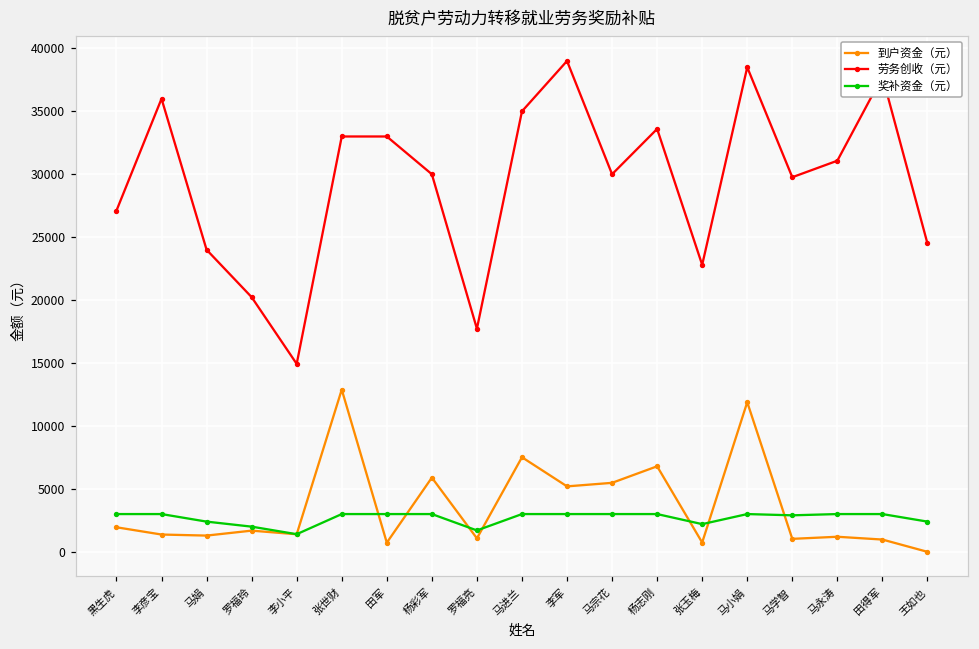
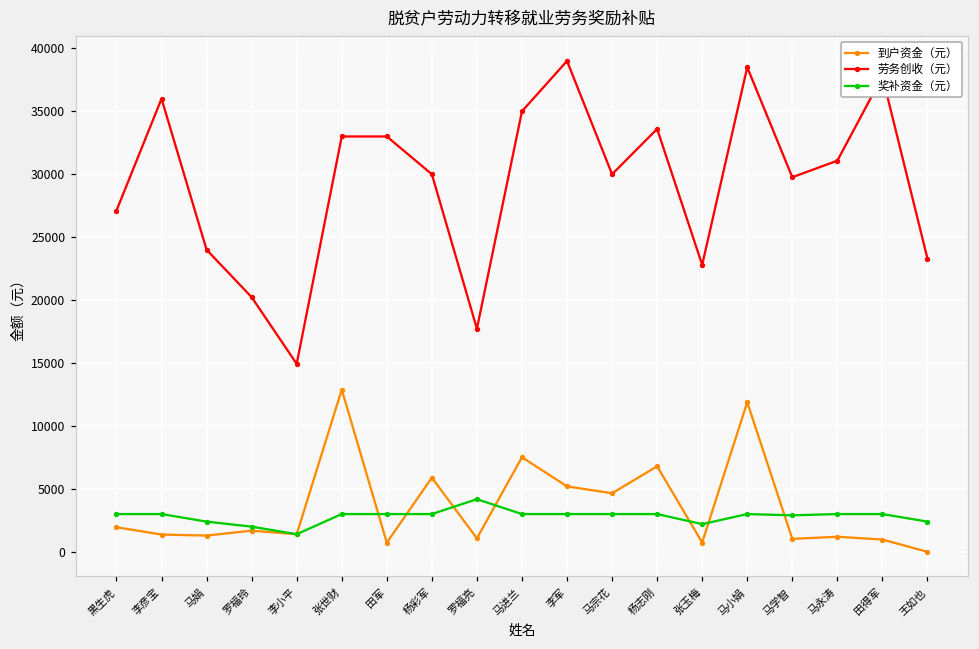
奖补资金（元）, 罗福亮: 1700 -> 4200
到户资金（元）, 马宗花: 5500 -> 4700
劳务创收（元）, 王如也: 24500 -> 23300
